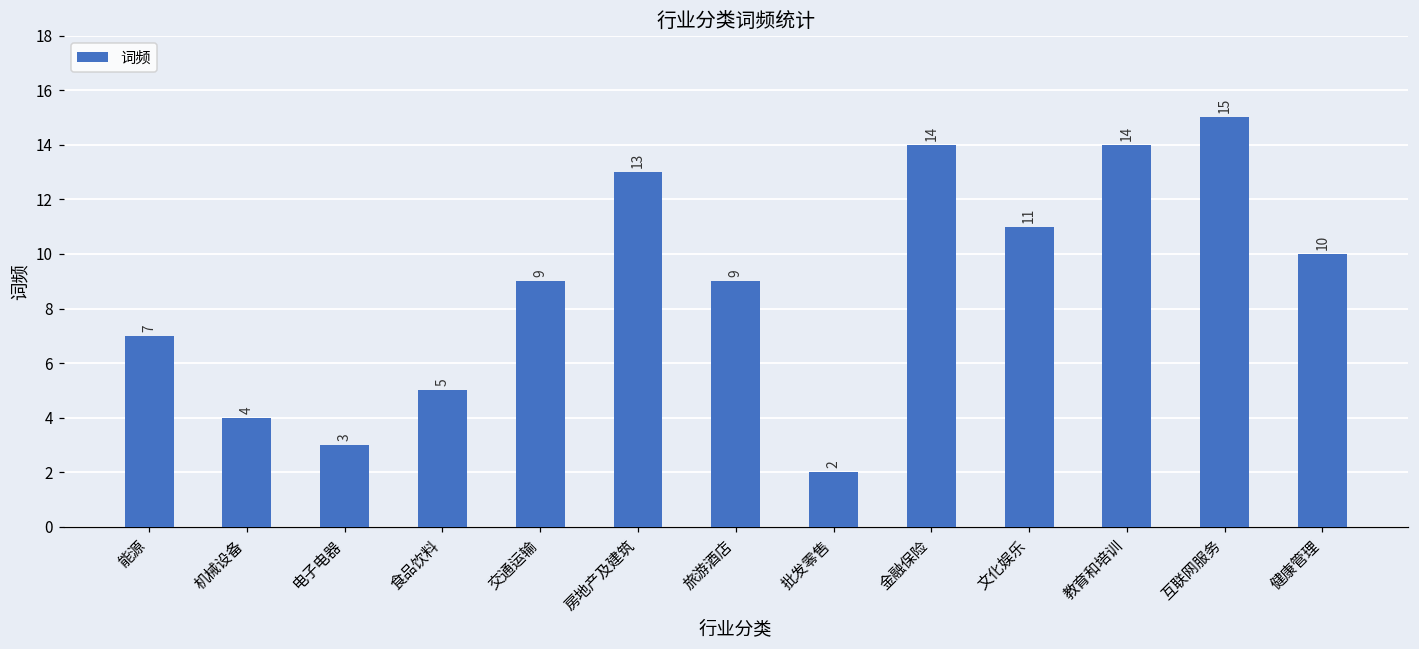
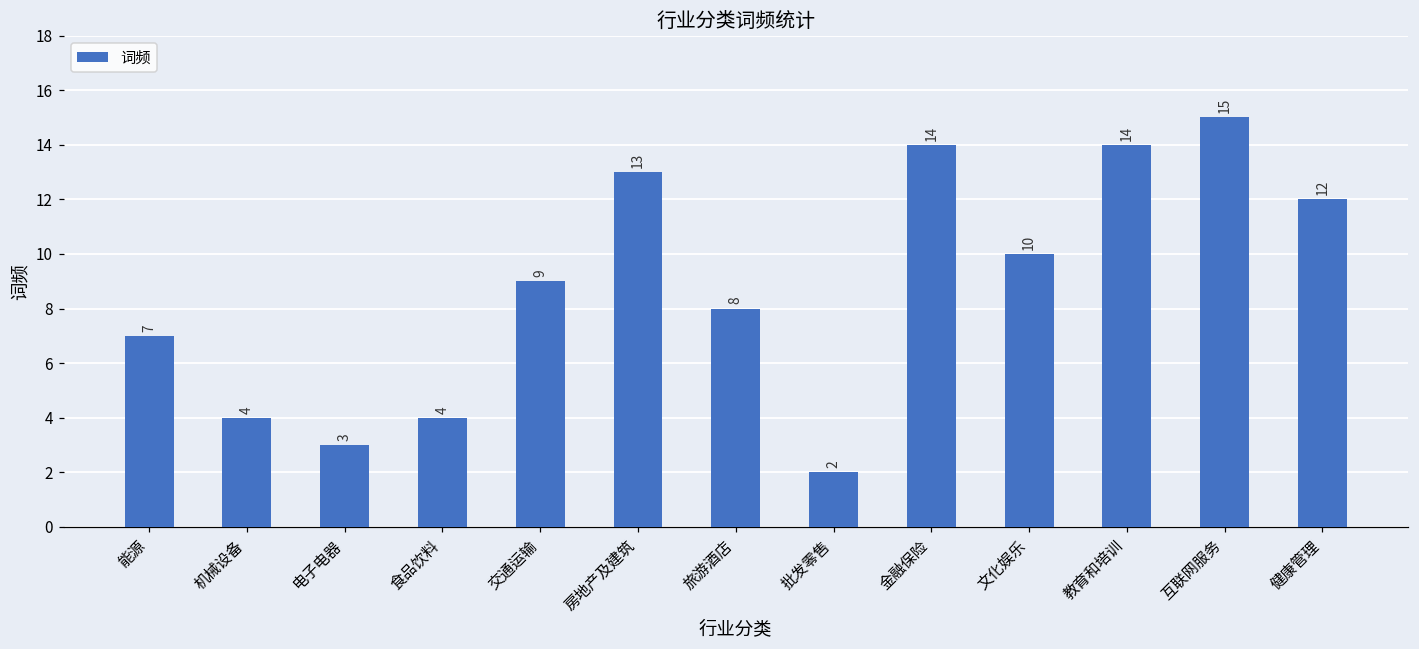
食品饮料: 5 -> 4
旅游酒店: 9 -> 8
文化娱乐: 11 -> 10
健康管理: 10 -> 12
